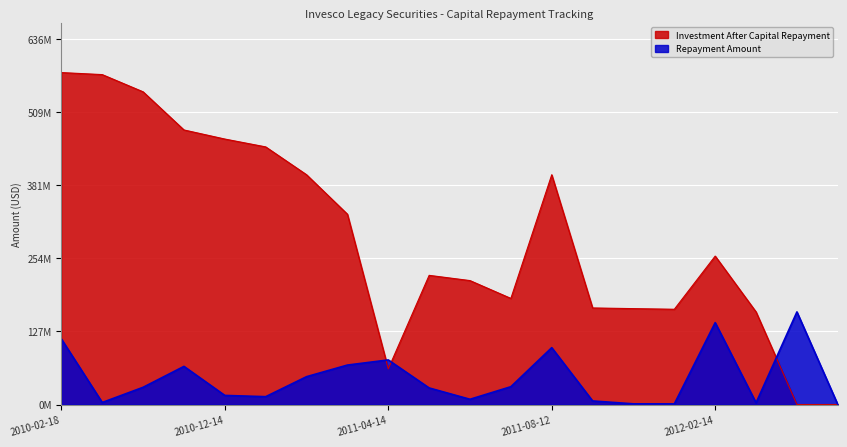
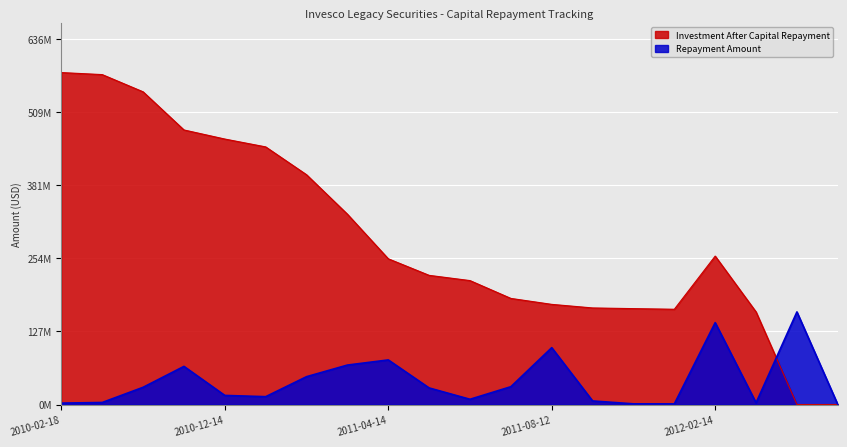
Repayment Amount, 2010-02-18: 110000000 -> 0
Investment After Capital Repayment, 2011-04-14: 60000000 -> 250000000
Investment After Capital Repayment, 2011-08-12: 400000000 -> 170000000
